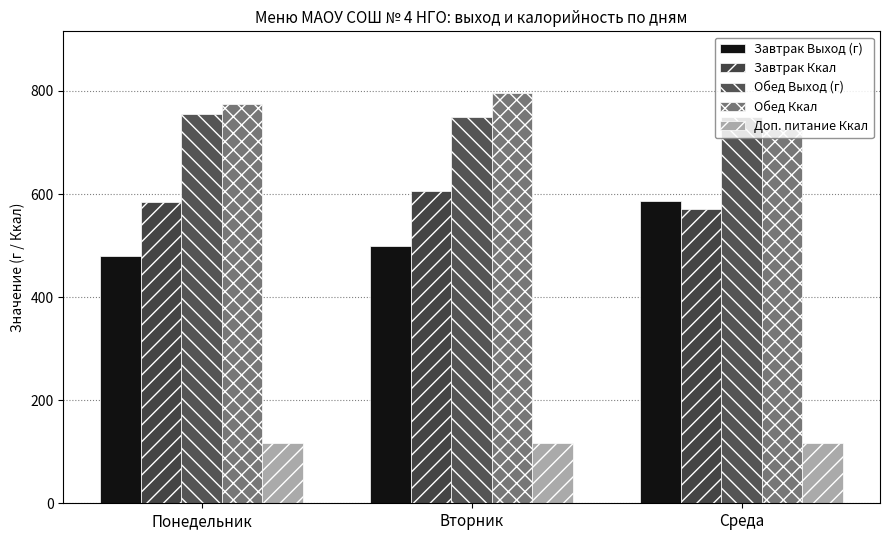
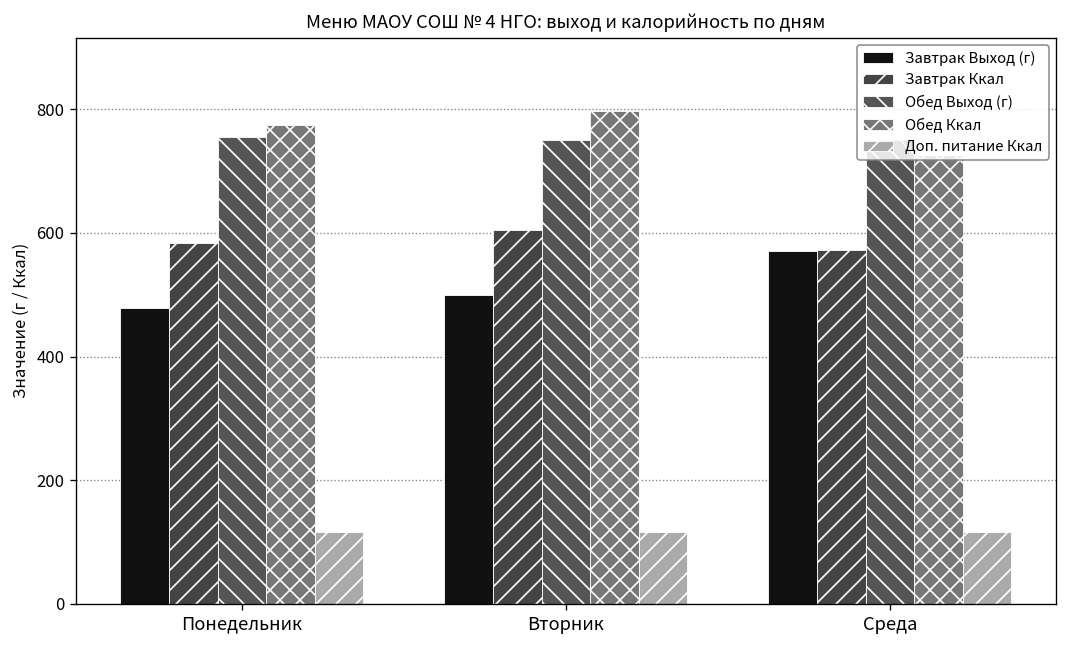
Завтрак Выход (г), Среда: 590 -> 570
